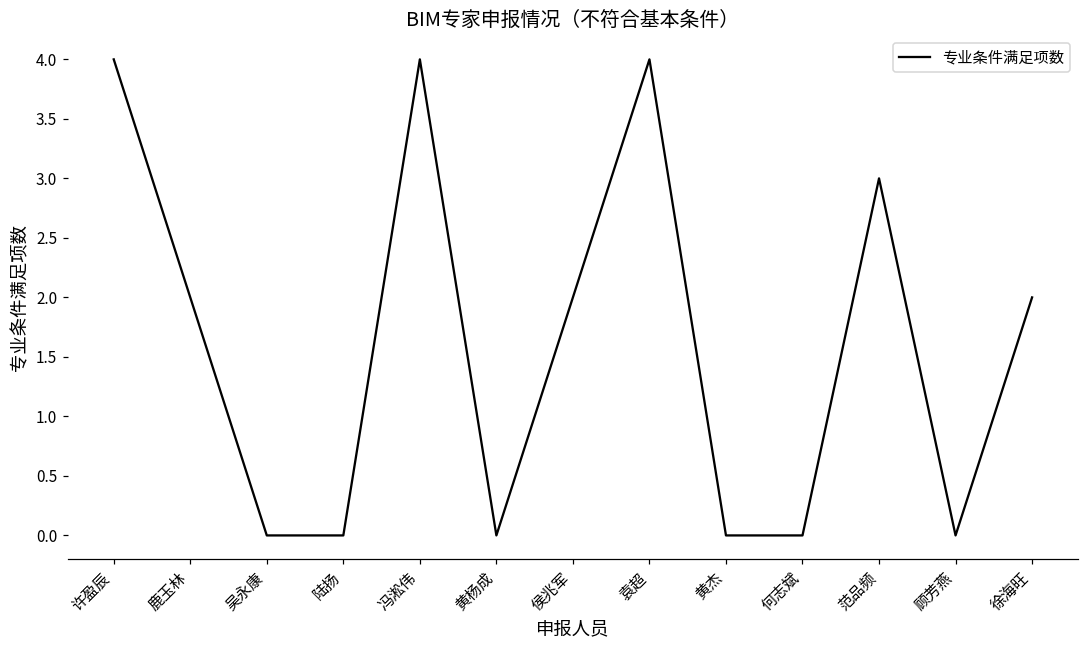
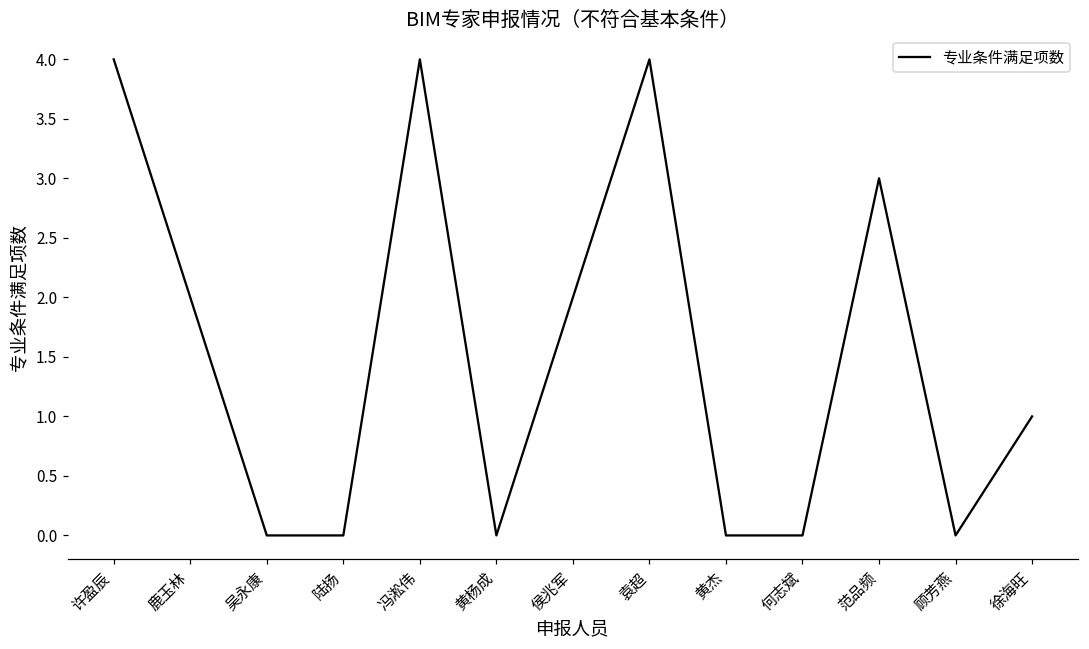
徐海旺: 2 -> 1
